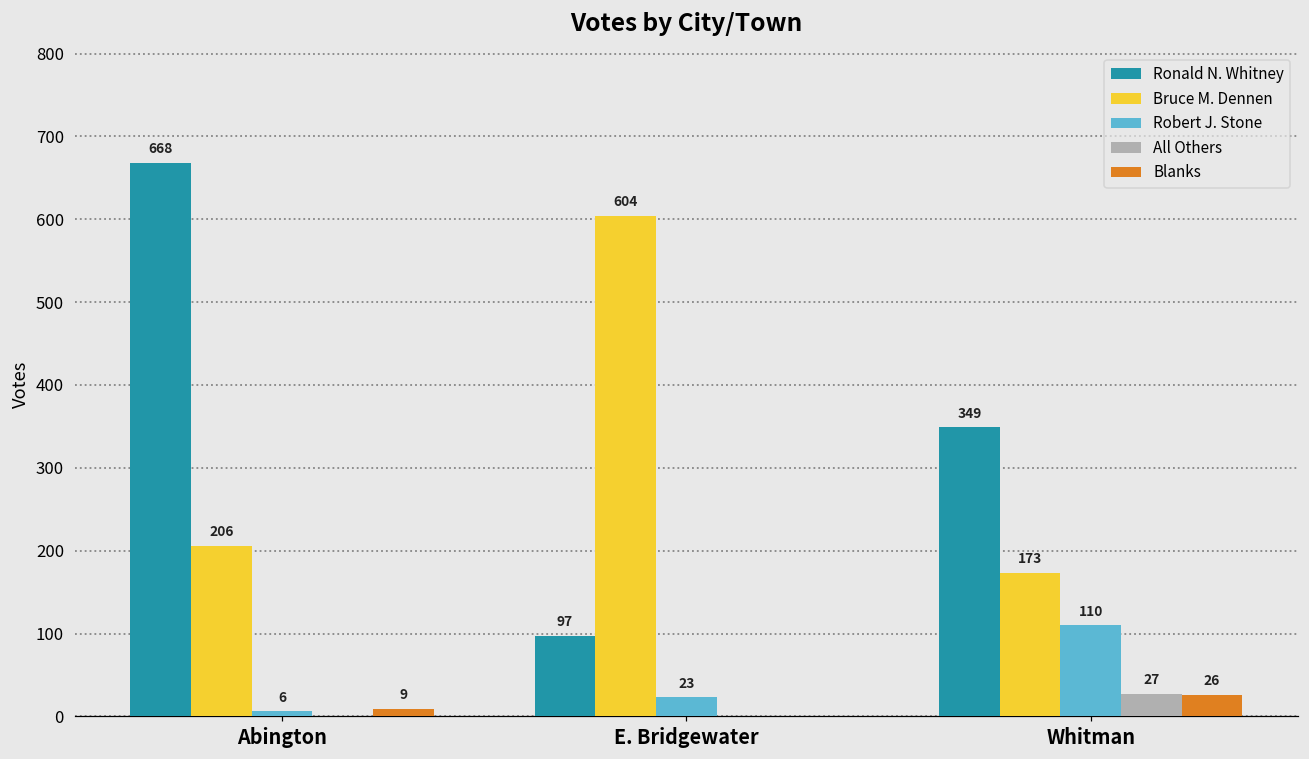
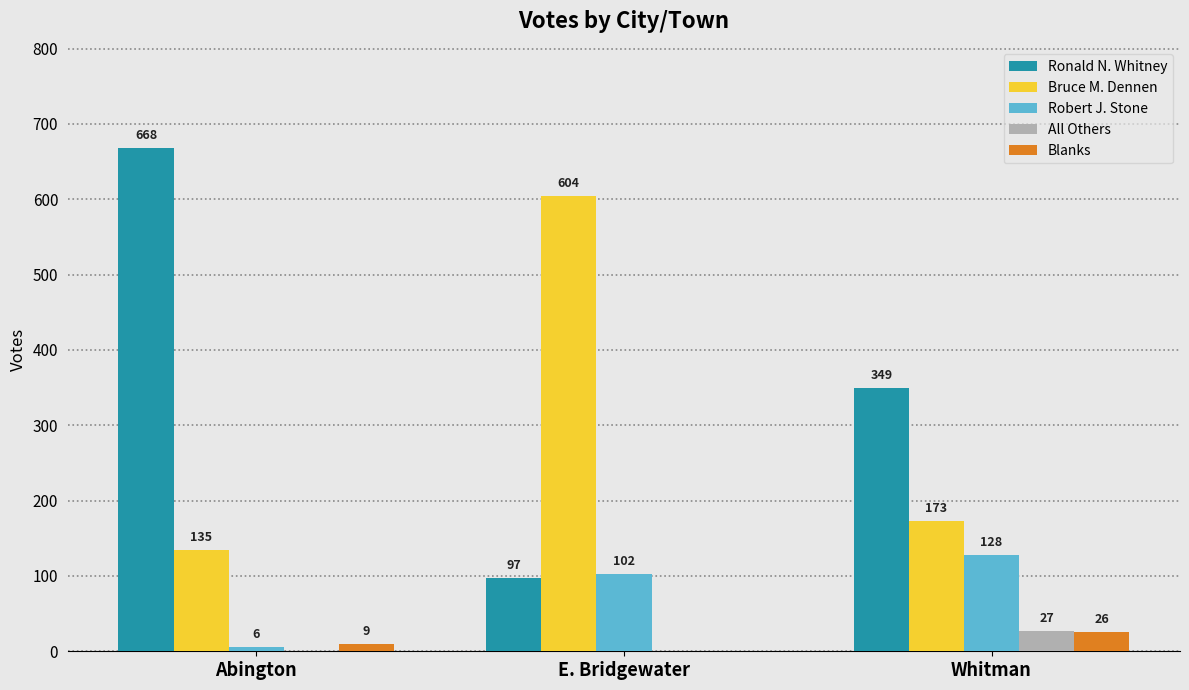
Bruce M. Dennen, Abington: 206 -> 135
Robert J. Stone, E. Bridgewater: 23 -> 102
Robert J. Stone, Whitman: 110 -> 128
